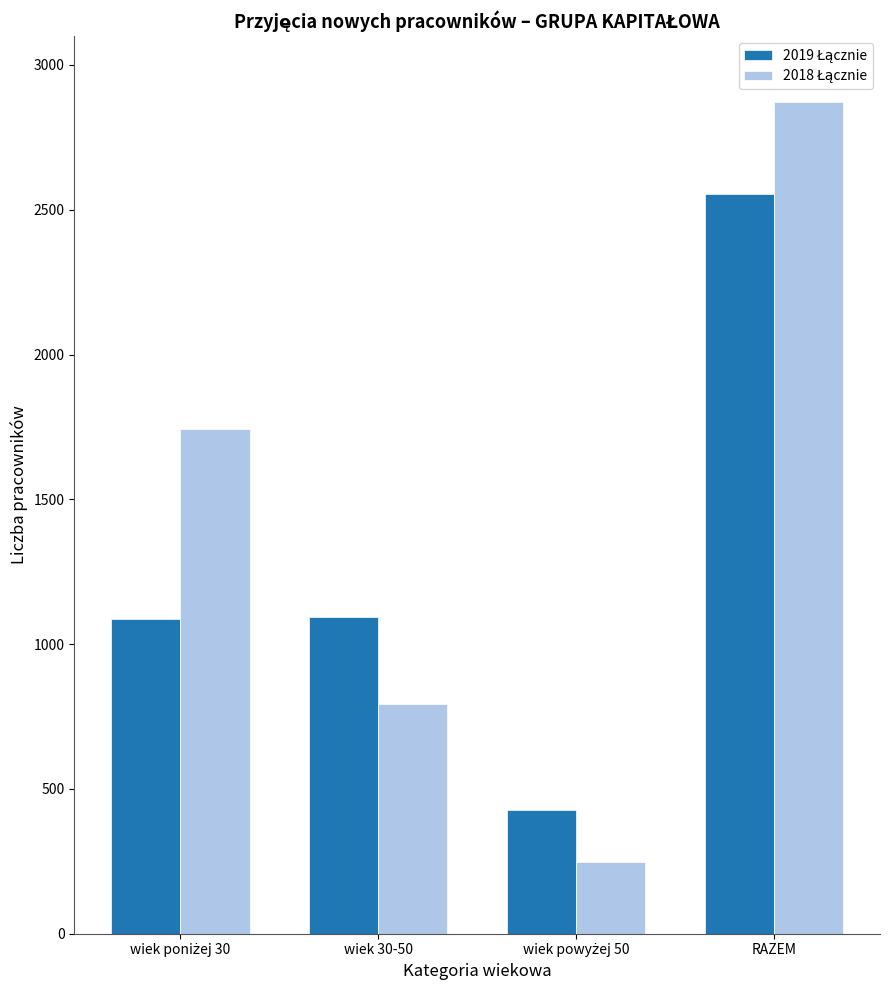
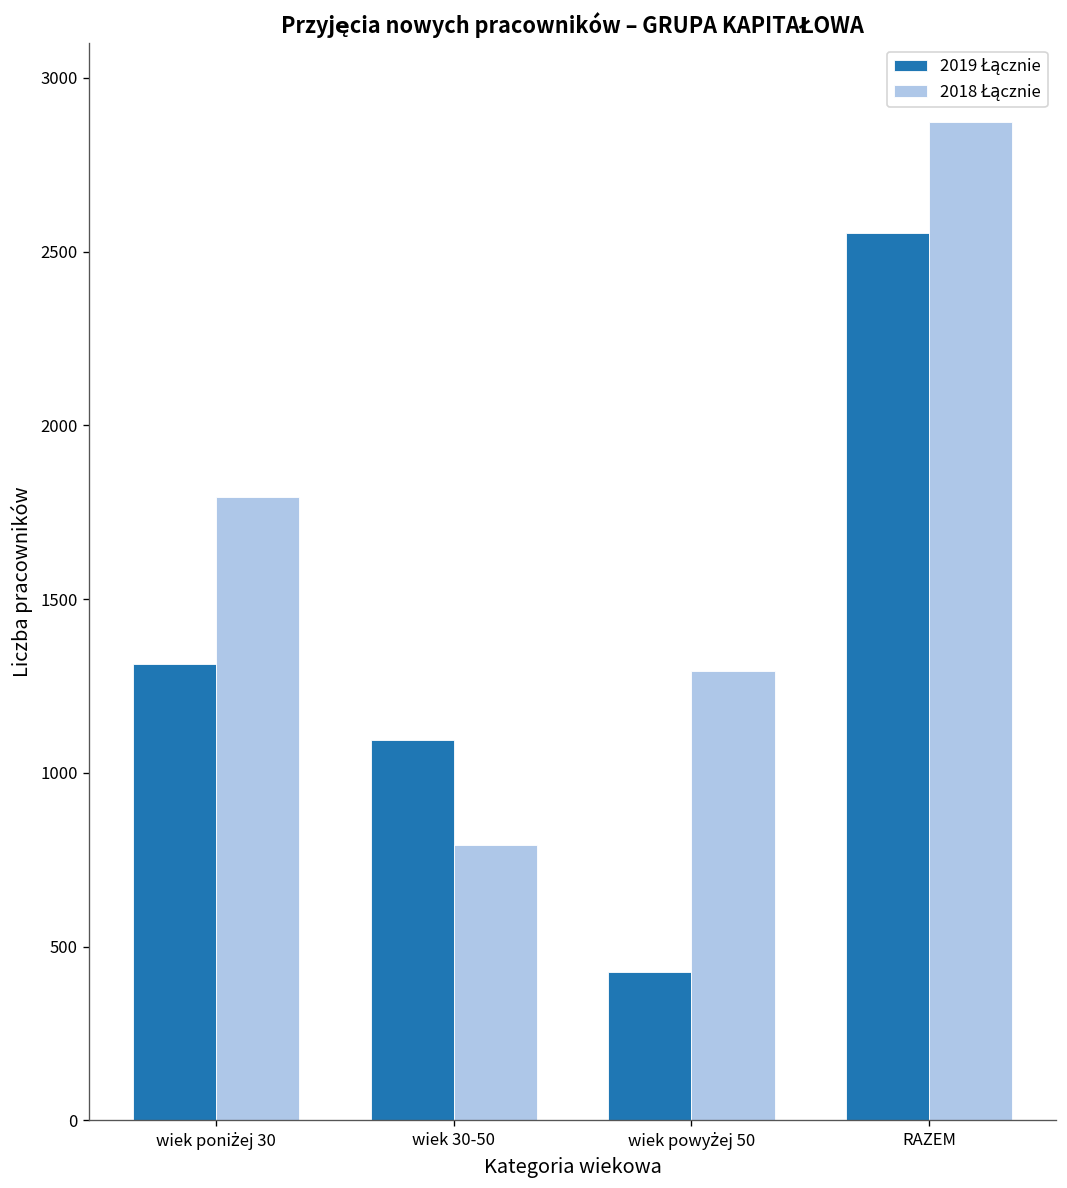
2019 Łącznie, wiek poniżej 30: 1090 -> 1310
2018 Łącznie, wiek poniżej 30: 1740 -> 1800
2018 Łącznie, wiek powyżej 50: 250 -> 1290
